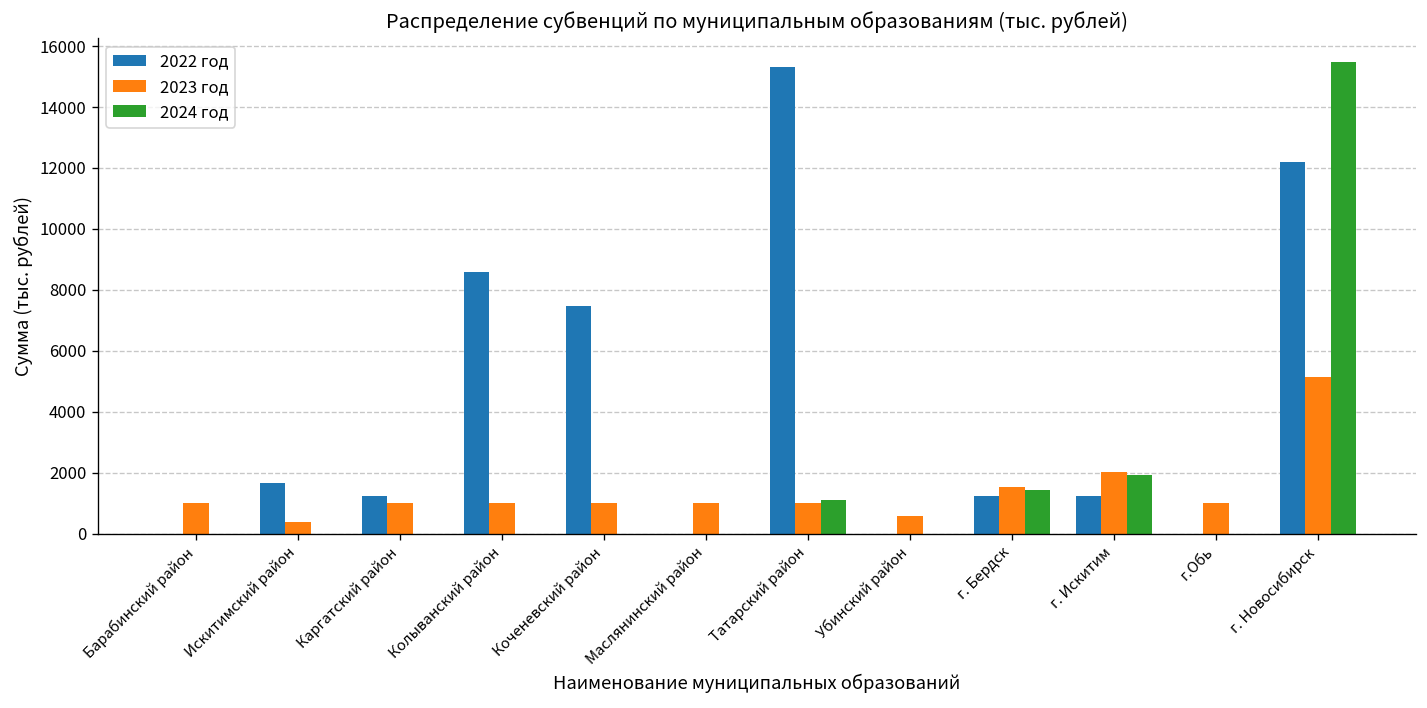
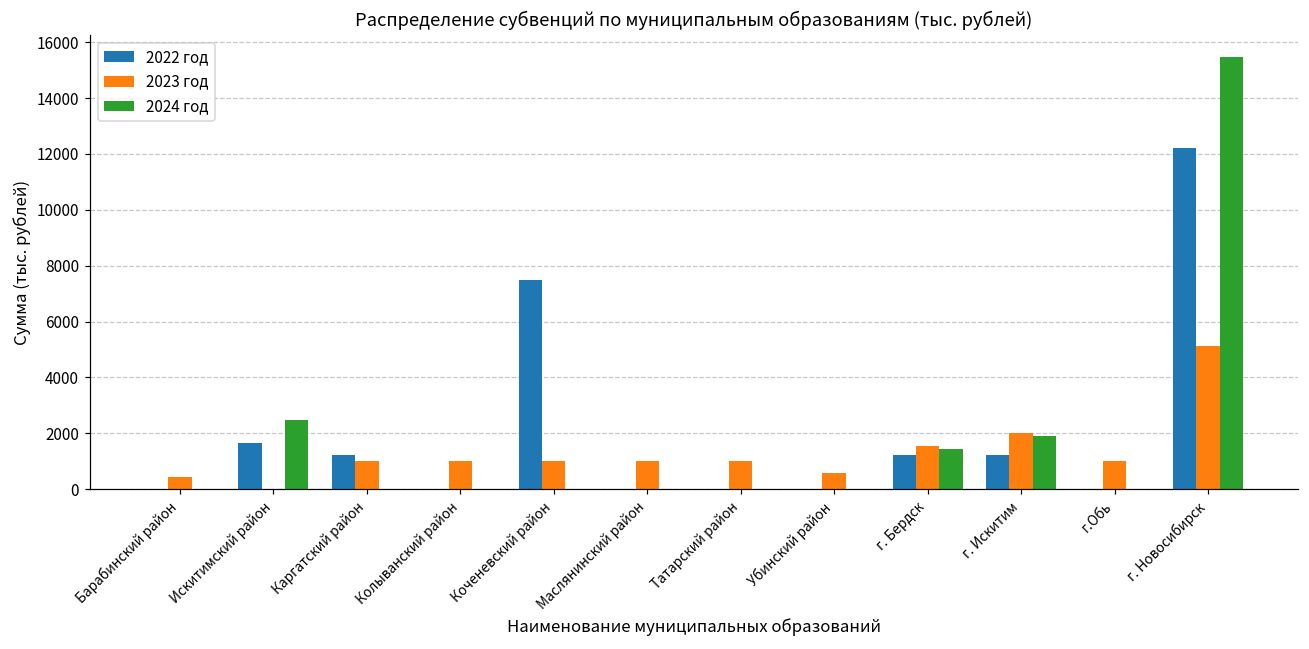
2023 год, Барабинский район: 1000 -> 400
2023 год, Искитимский район: 400 -> 0
2024 год, Искитимский район: 0 -> 2500
2022 год, Колыванский район: 8600 -> 0
2022 год, Татарский район: 15300 -> 0
2024 год, Татарский район: 1100 -> 0
